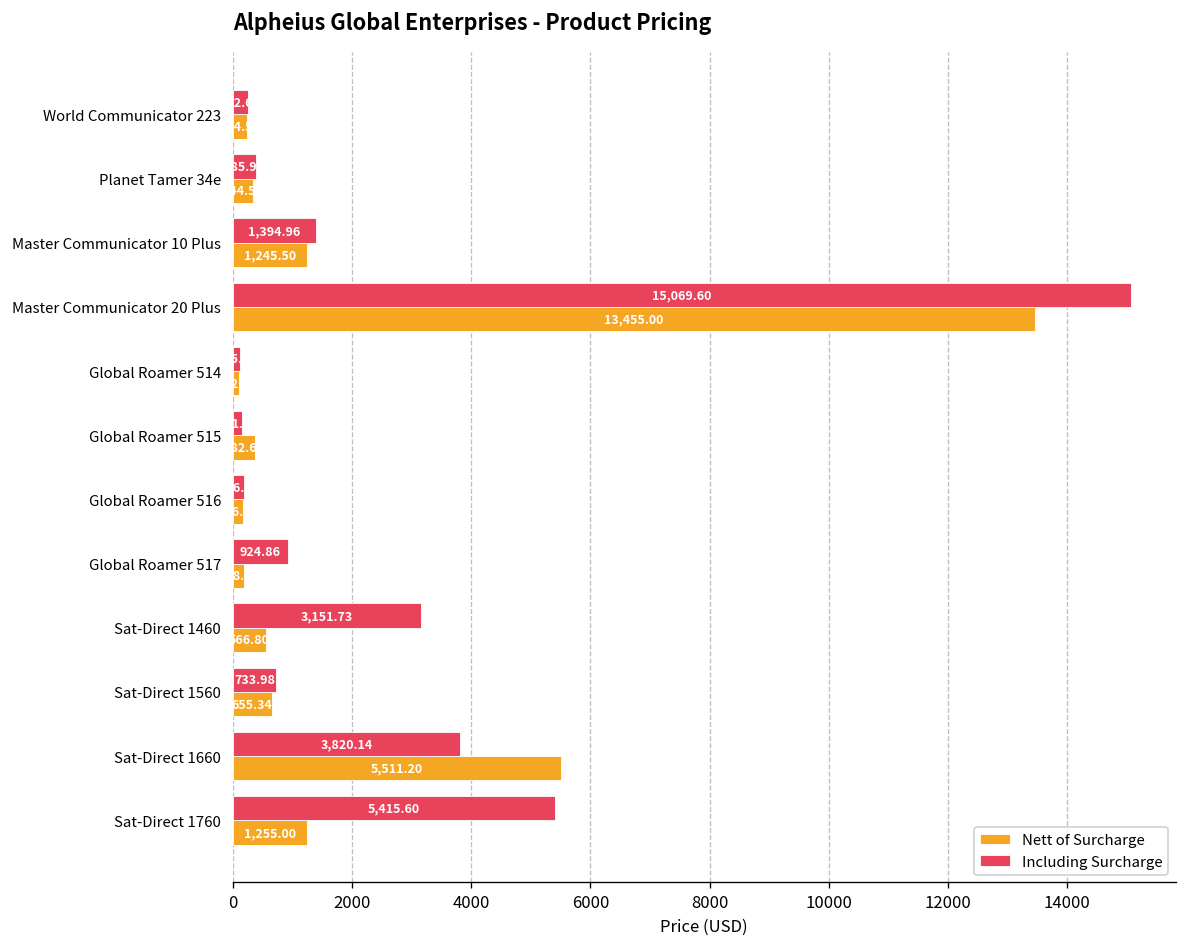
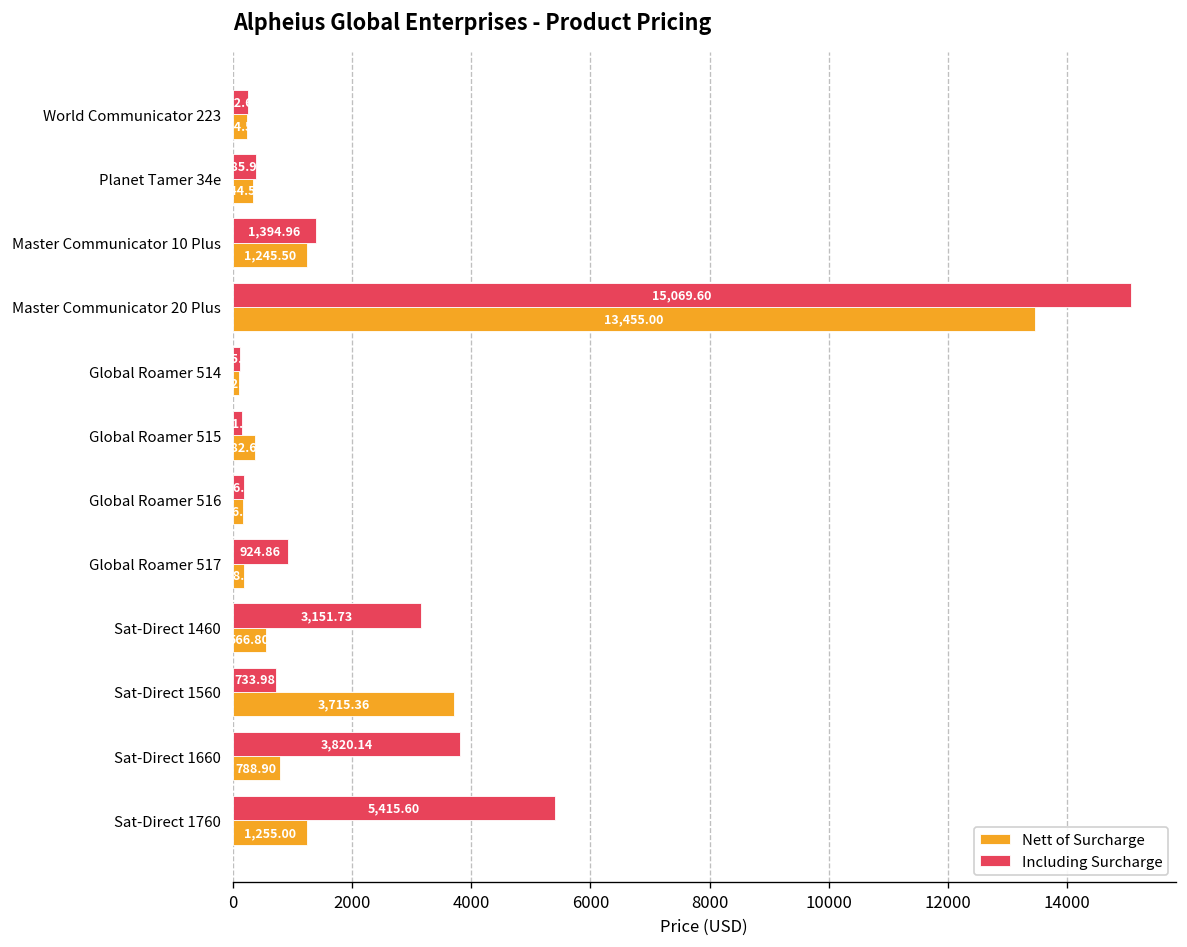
Nett of Surcharge, Sat-Direct 1560: 655.34 -> 3,715.36
Nett of Surcharge, Sat-Direct 1660: 5,511.20 -> 788.90
